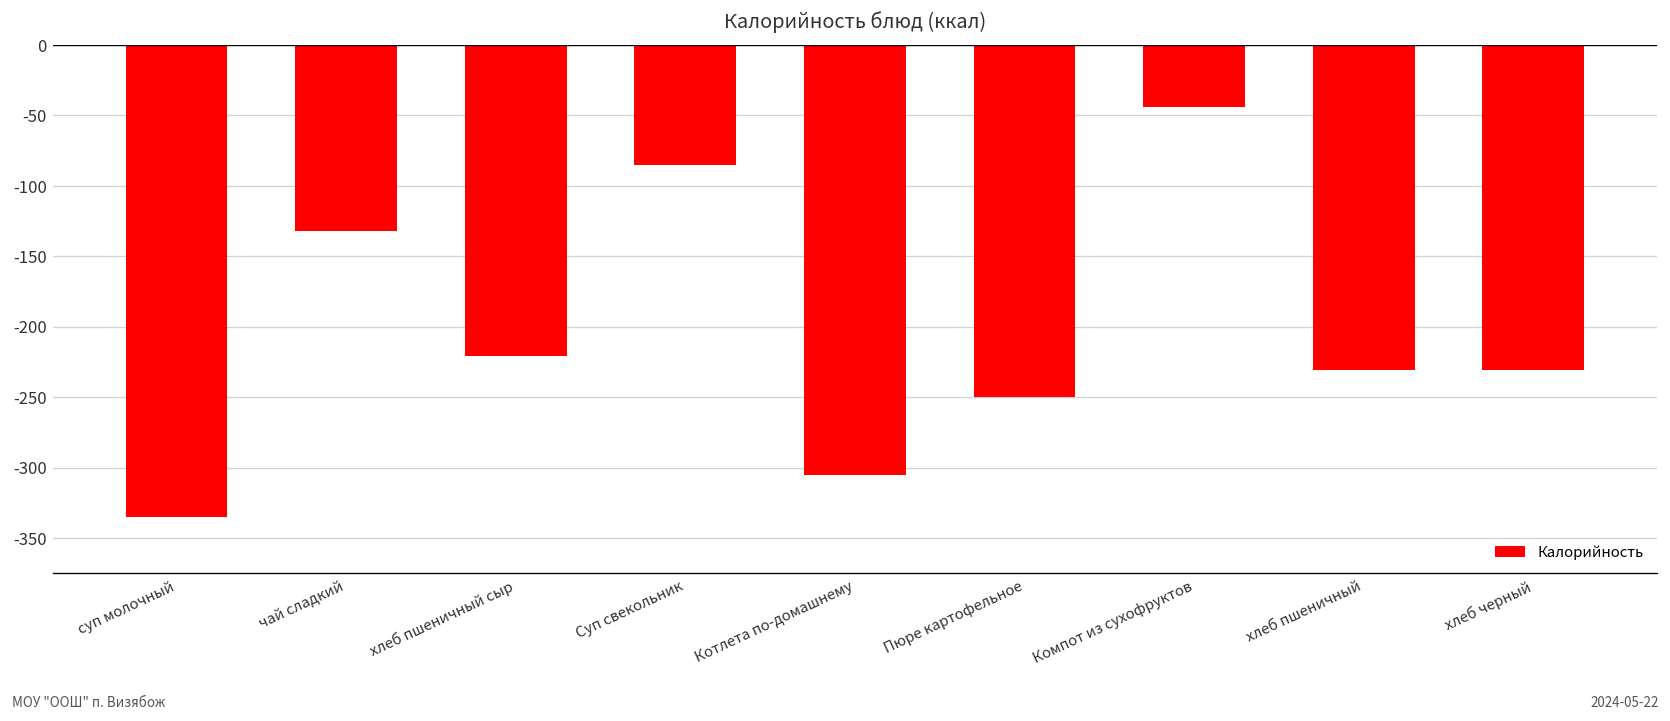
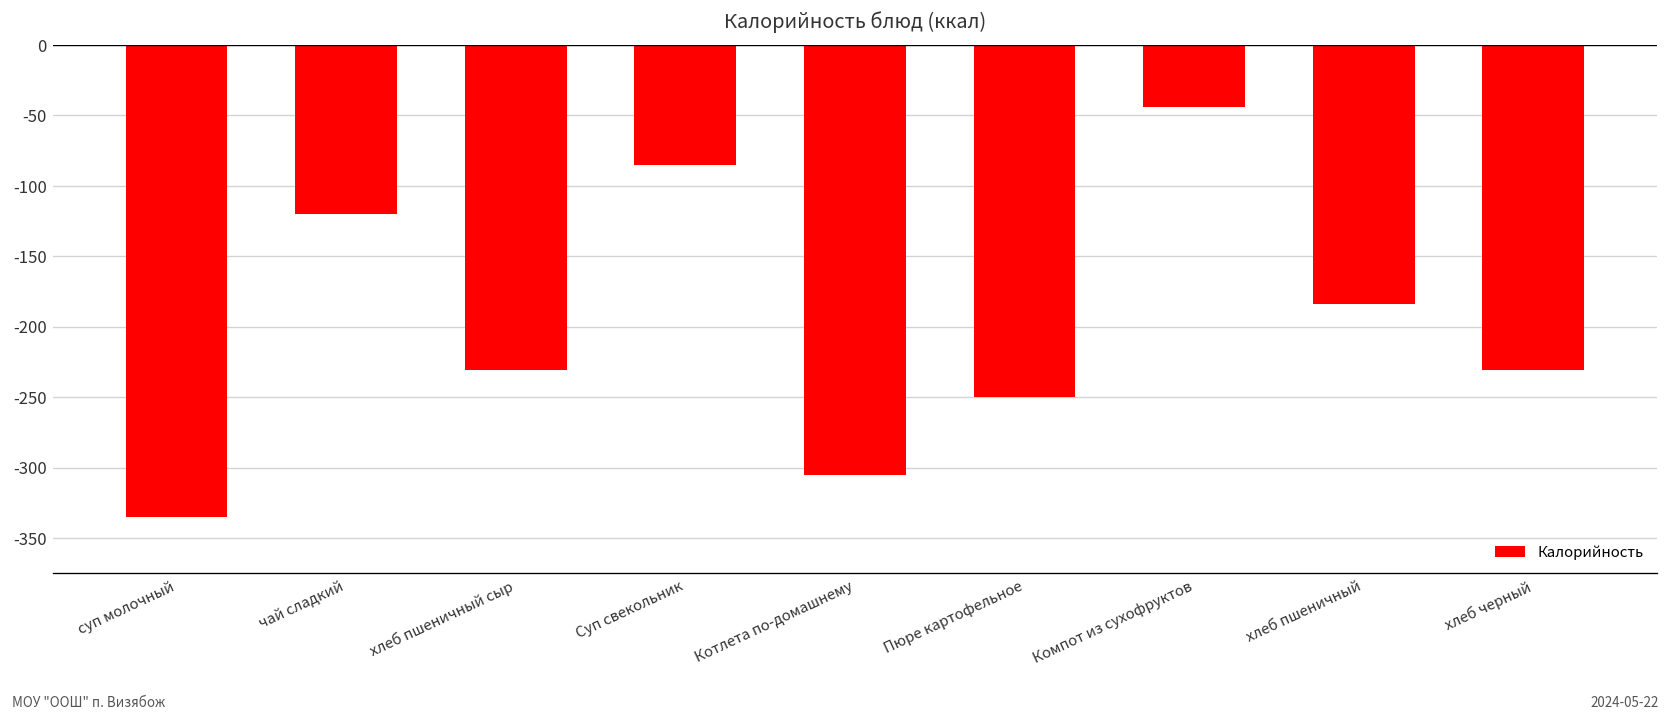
чай сладкий: -132 -> -120
хлеб пшеничный сыр: -221 -> -231
хлеб пшеничный: -231 -> -184
